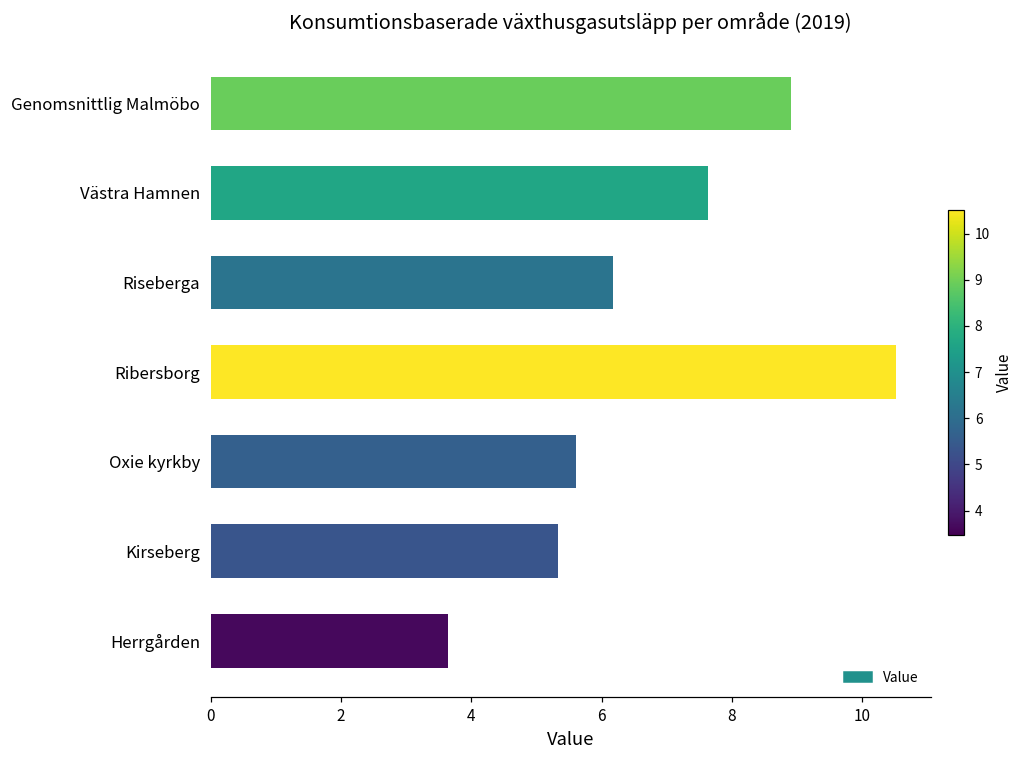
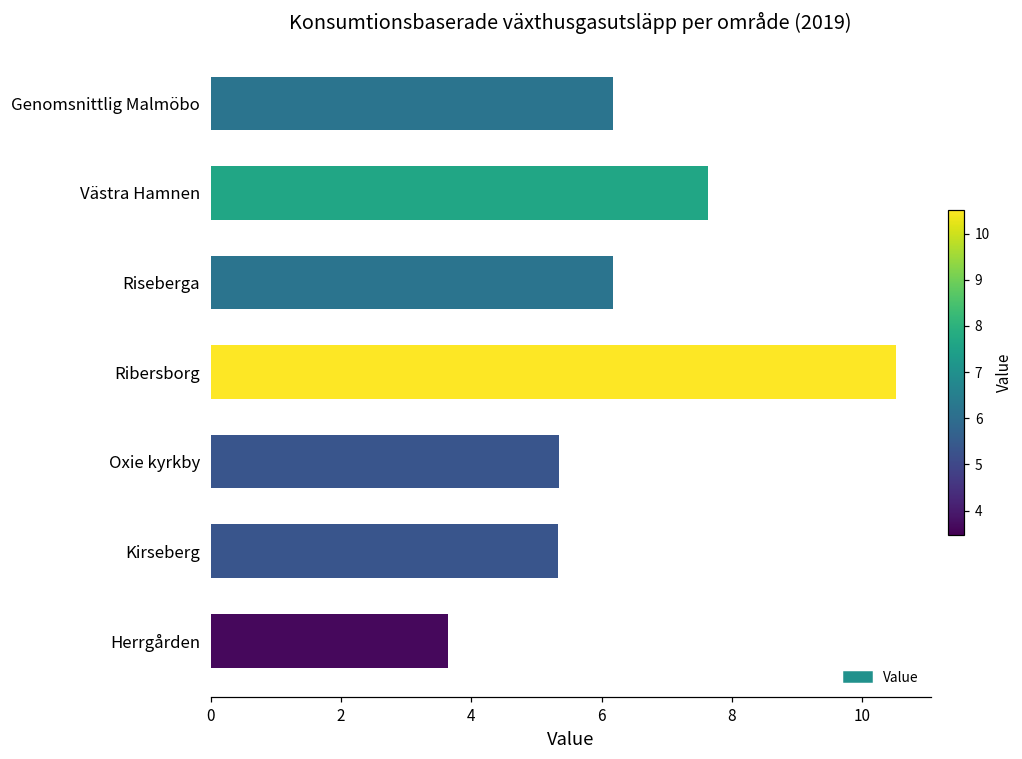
Genomsnittlig Malmöbo: 8.9 -> 6.2
Oxie kyrkby: 5.6 -> 5.3
